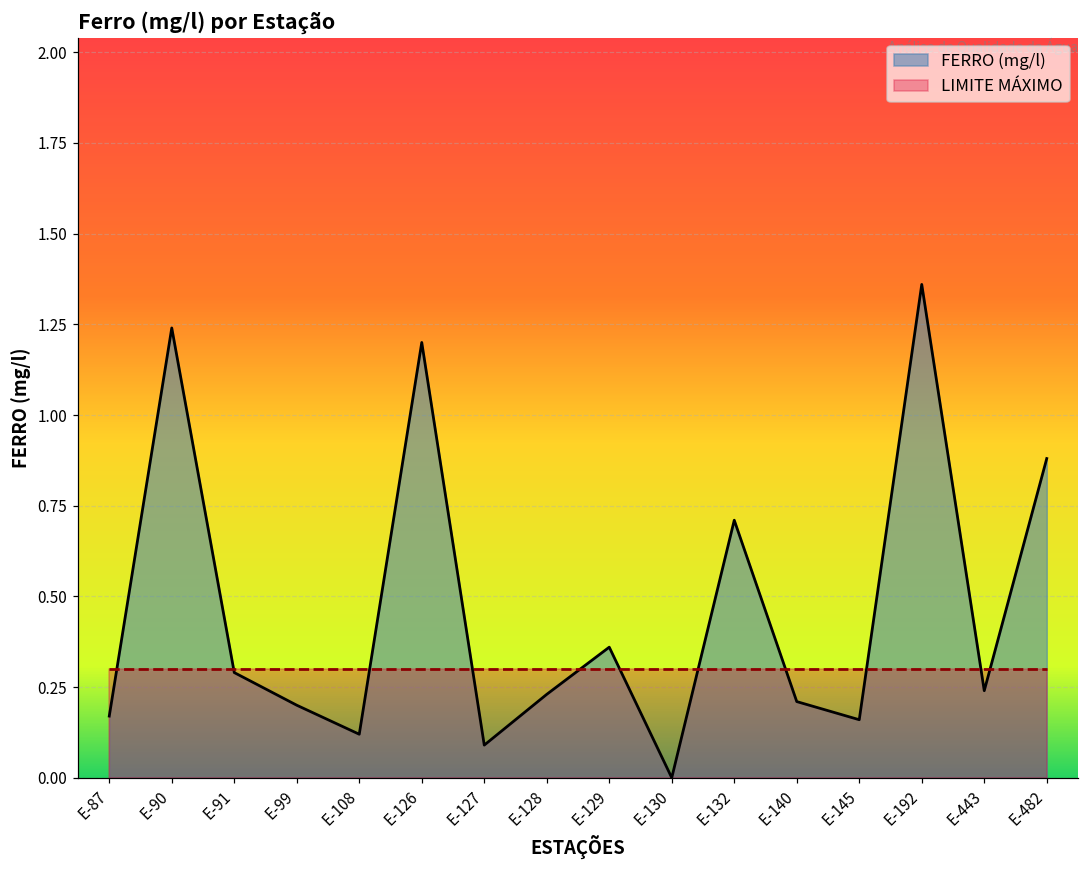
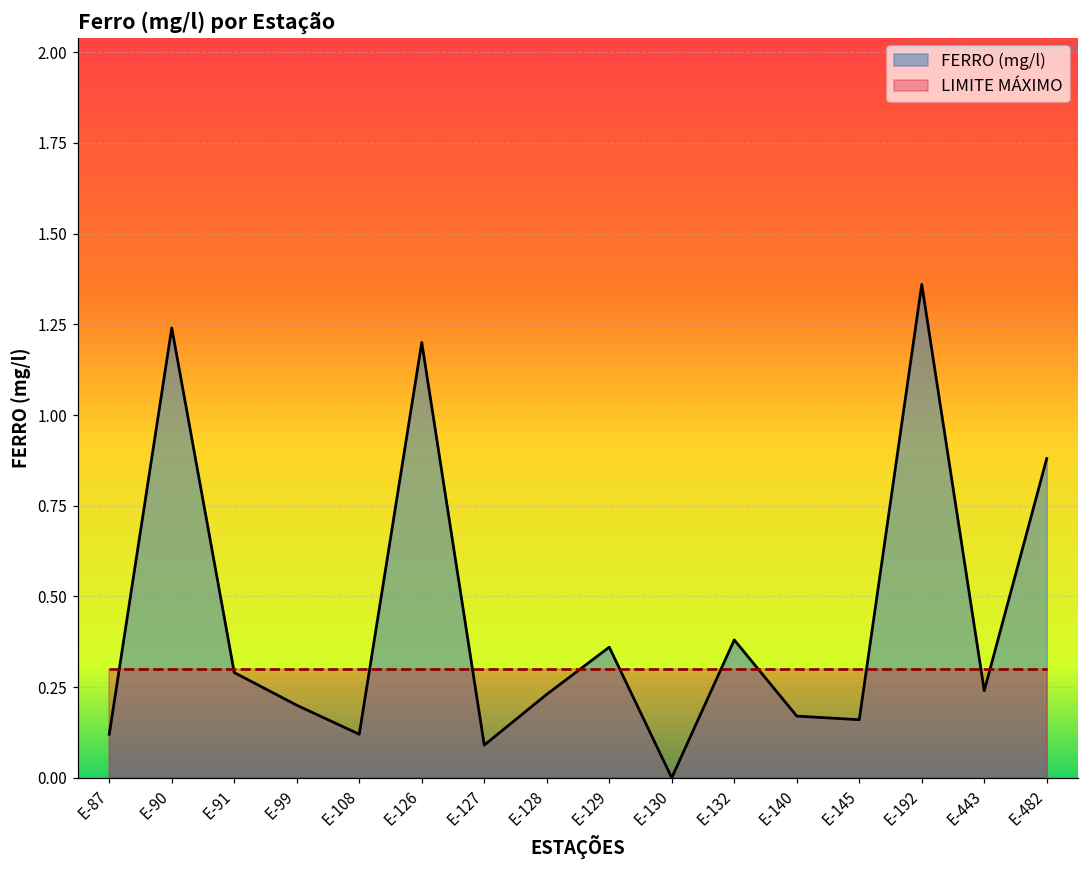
FERRO (mg/l), E-87: 0.17 -> 0.12
FERRO (mg/l), E-132: 0.71 -> 0.38
FERRO (mg/l), E-140: 0.21 -> 0.17
